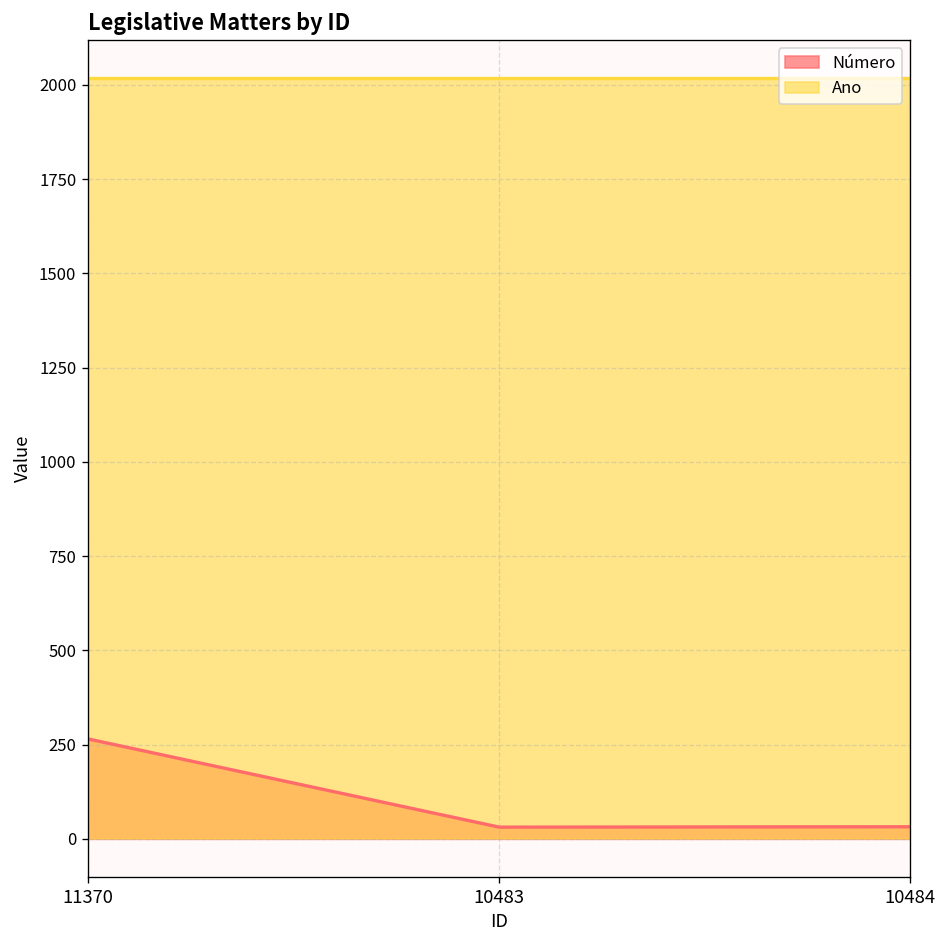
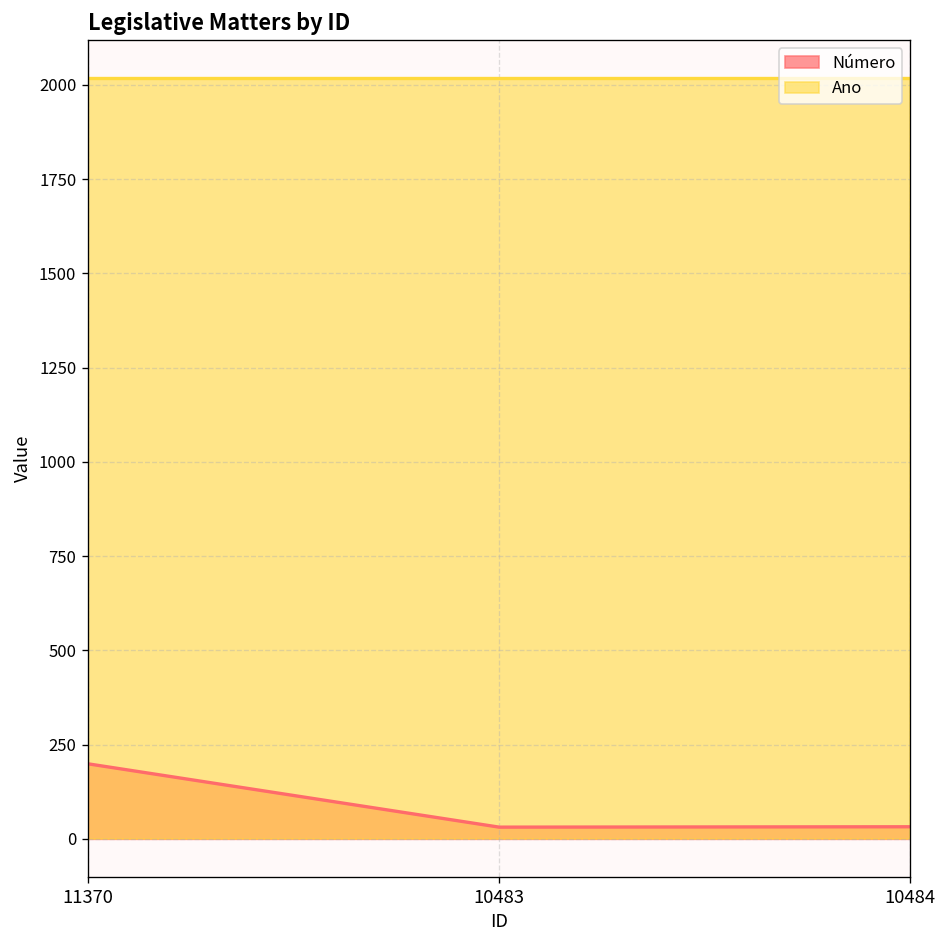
Número, 11370: 270 -> 200
